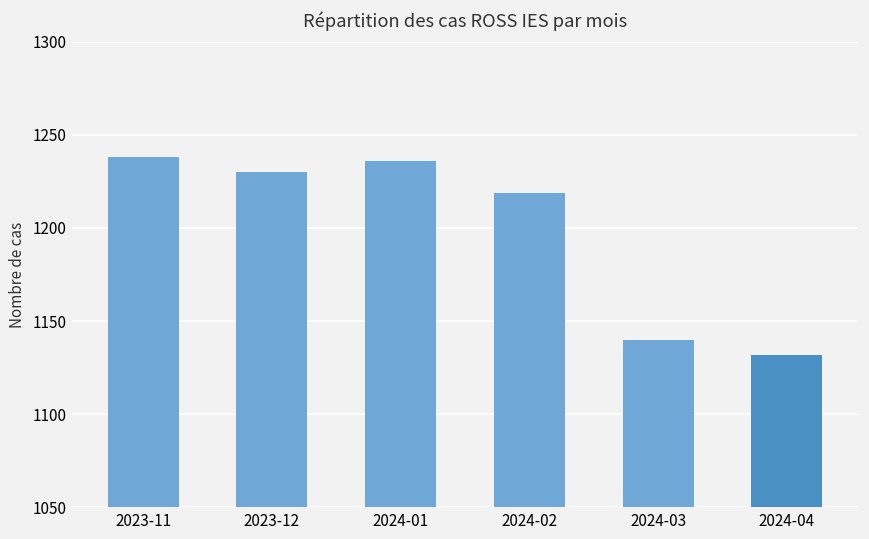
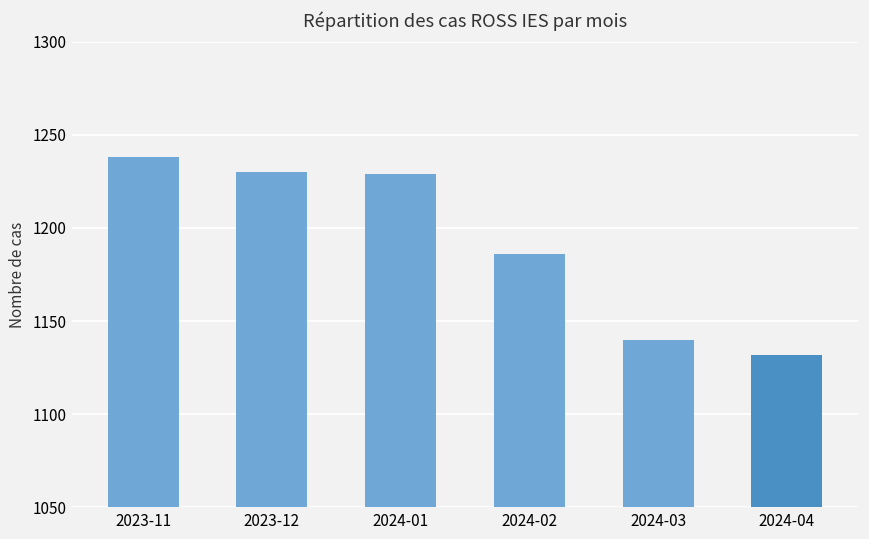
2024-01: 1236 -> 1229
2024-02: 1219 -> 1186
